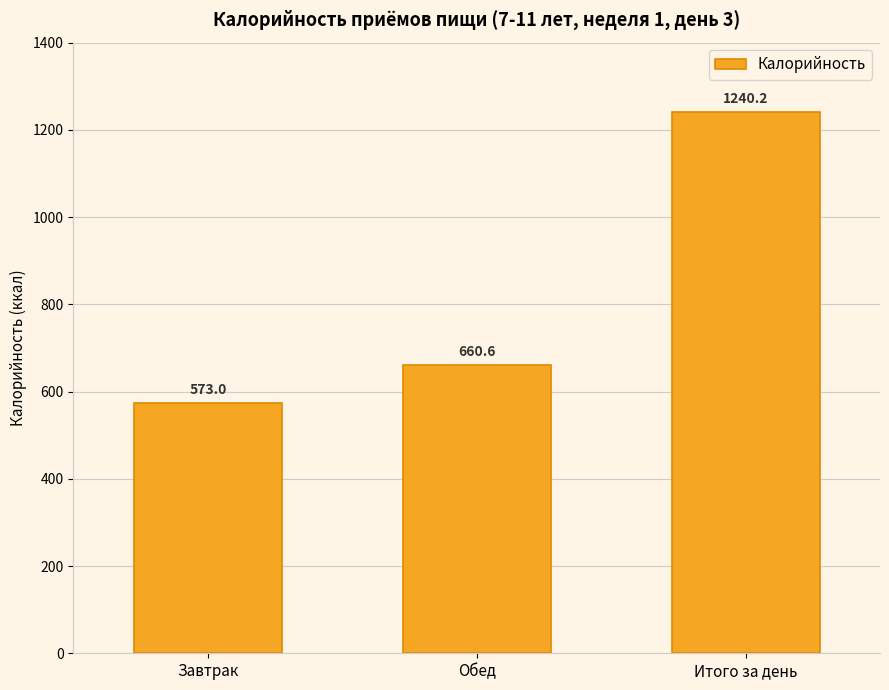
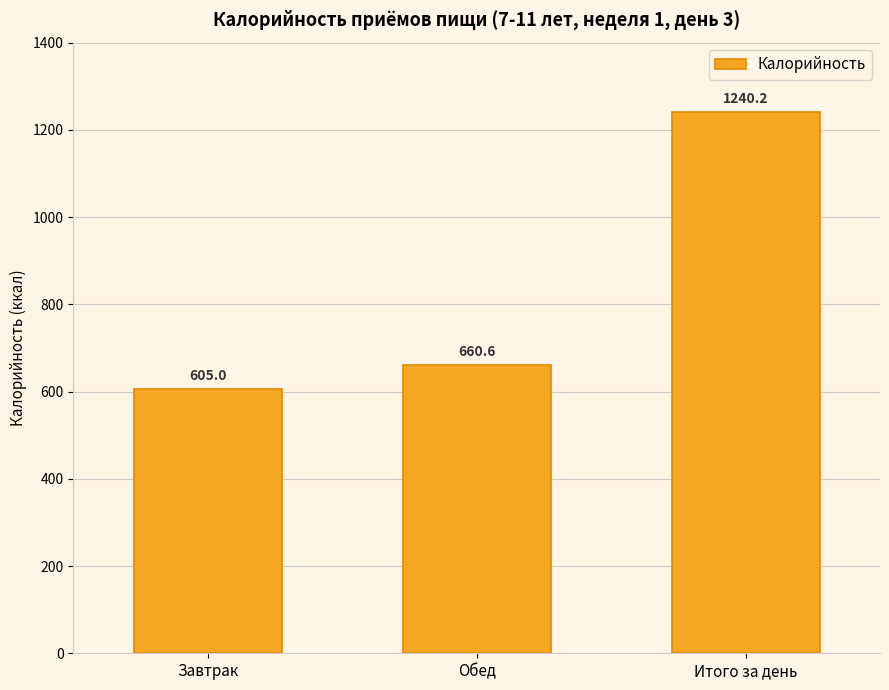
Завтрак: 573.0 -> 605.0
